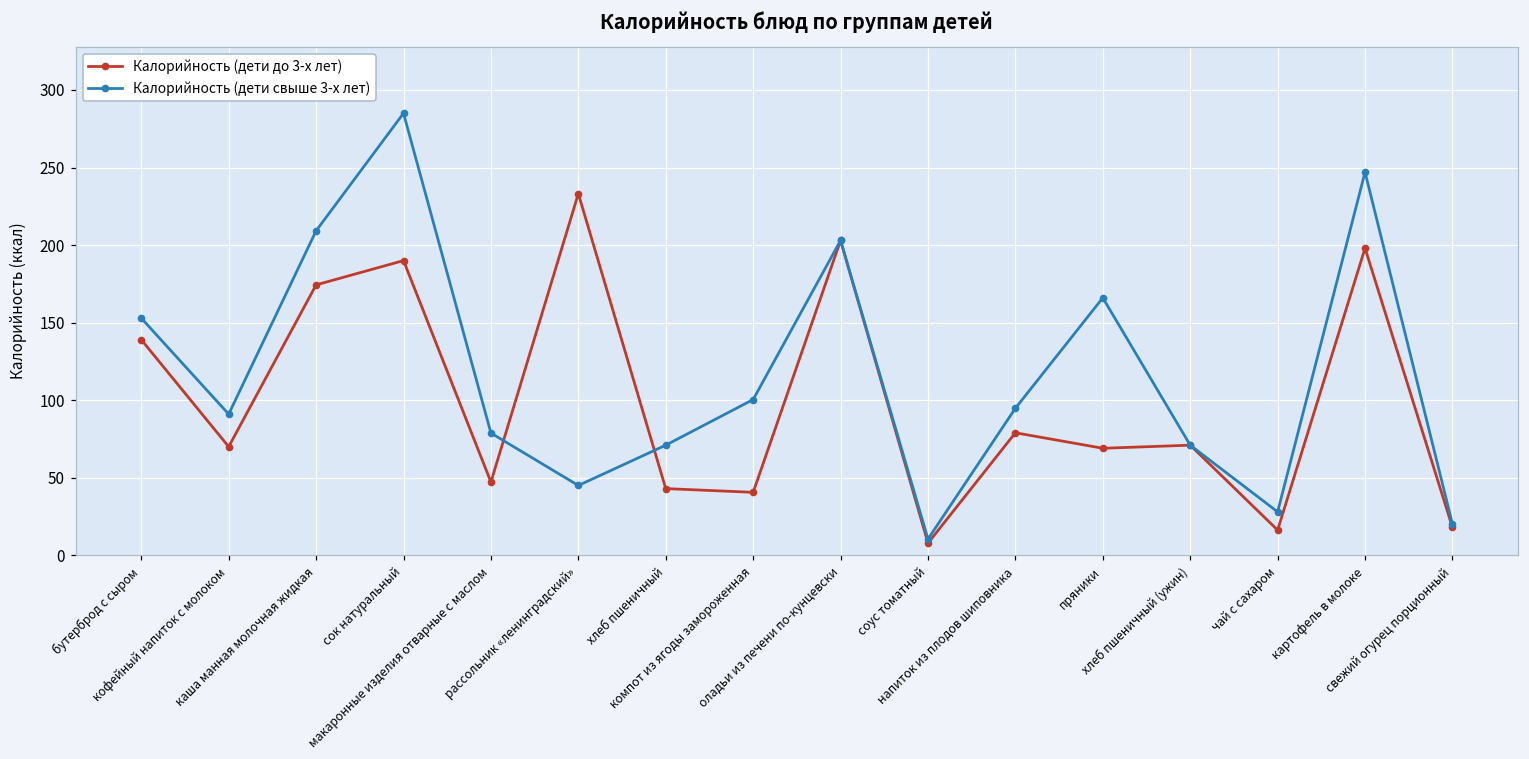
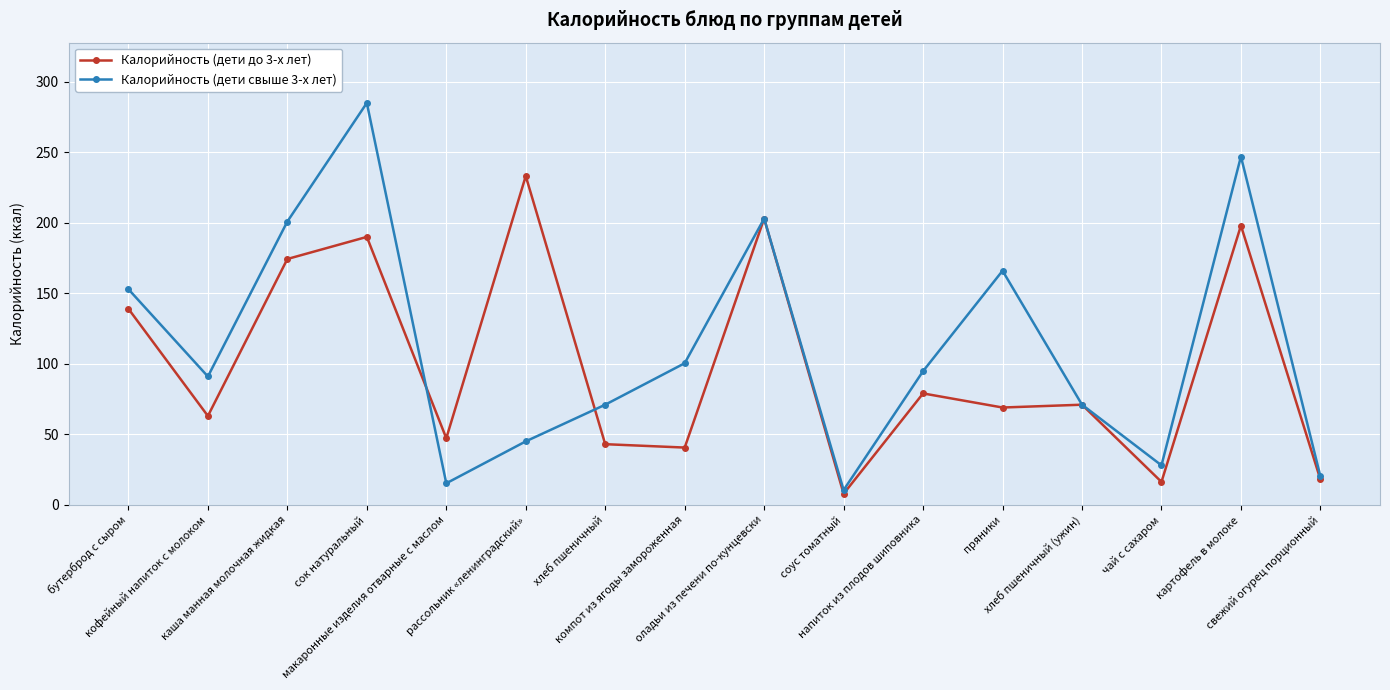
Калорийность (дети до 3-х лет), кофейный напиток с молоком: 70 -> 63
Калорийность (дети свыше 3-х лет), каша манная молочная жидкая: 209 -> 201
Калорийность (дети свыше 3-х лет), макаронные изделия отварные с маслом: 79 -> 15
